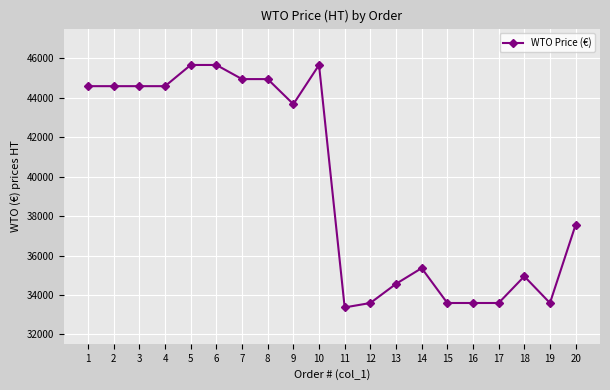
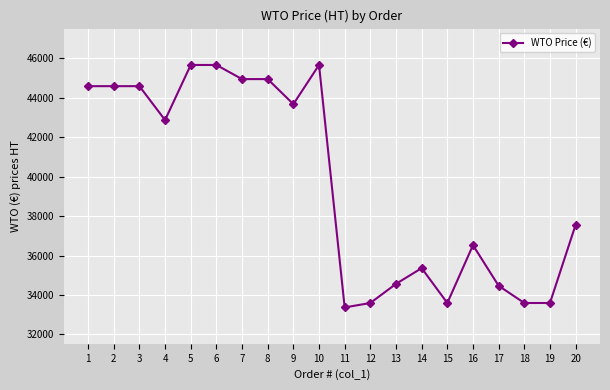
4: 44600 -> 42900
16: 33600 -> 36500
17: 33600 -> 34500
18: 34900 -> 33600
